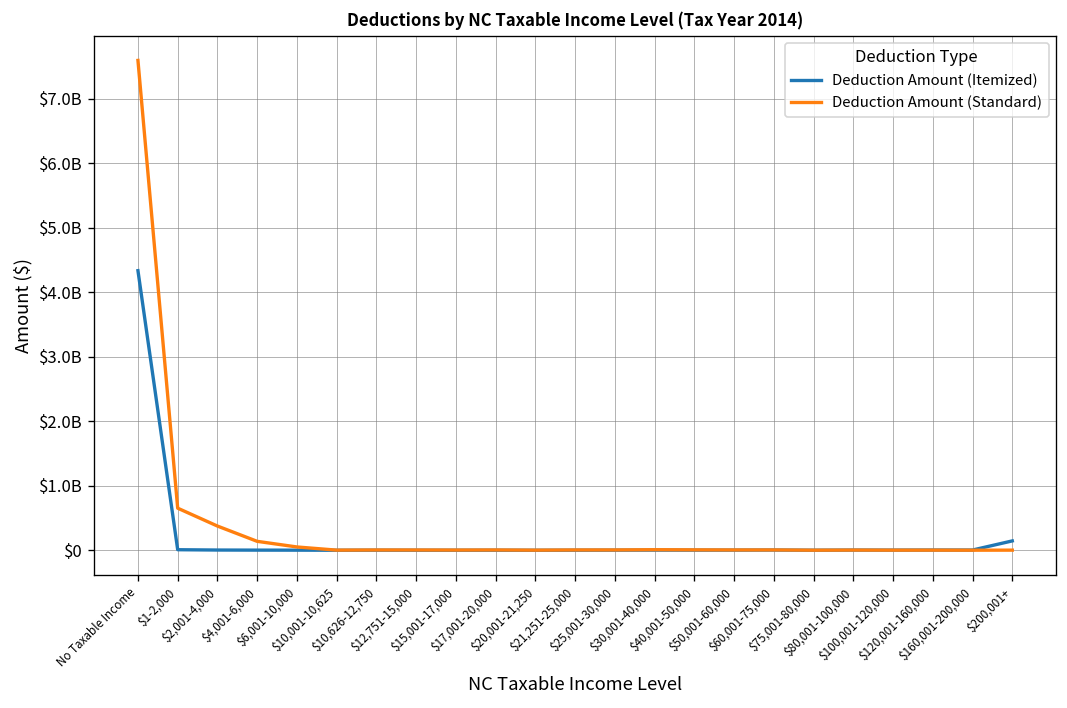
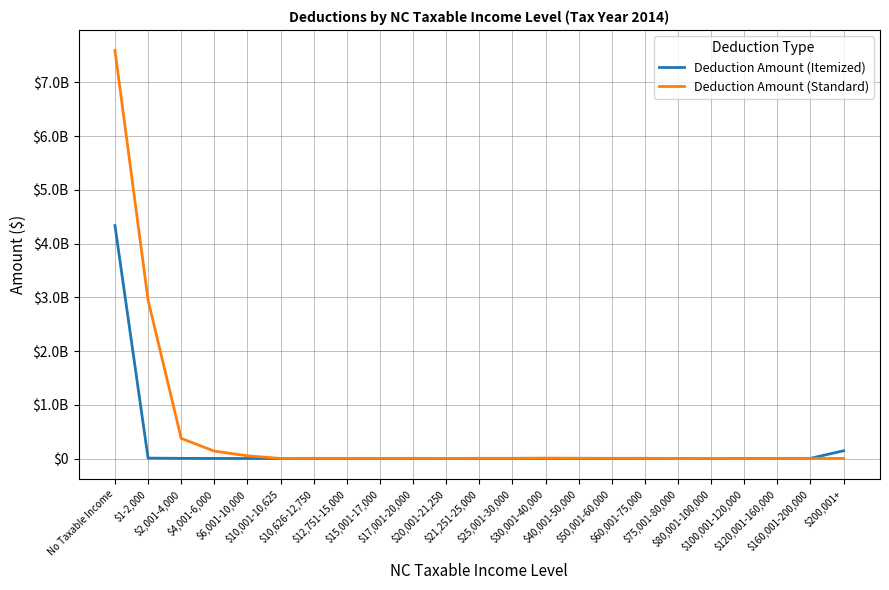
Deduction Amount (Standard), $1-2,000: $700000000 -> $2900000000
